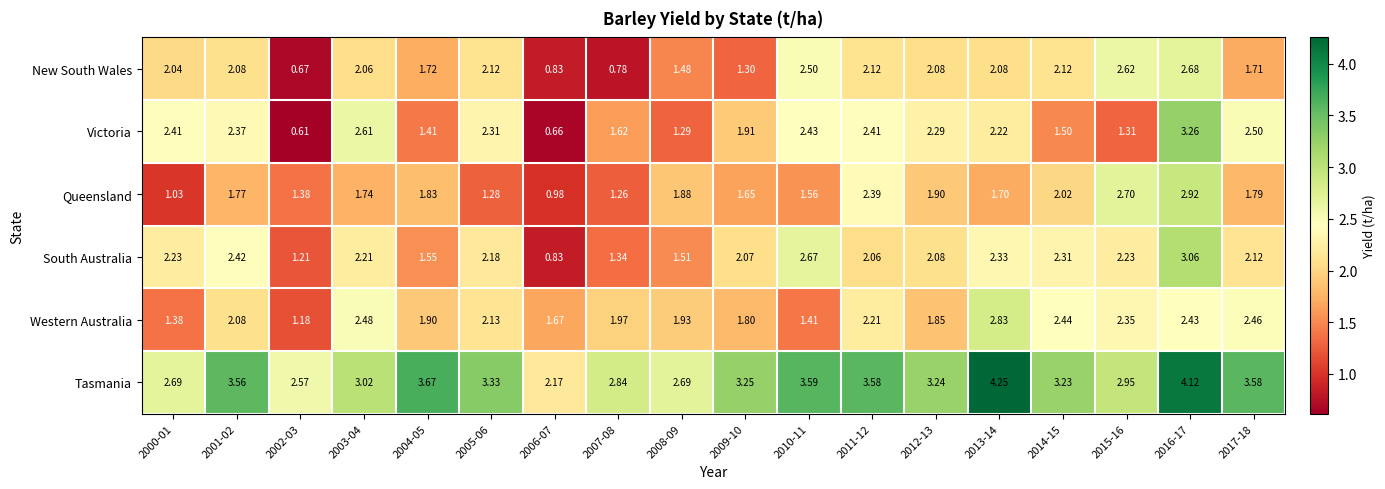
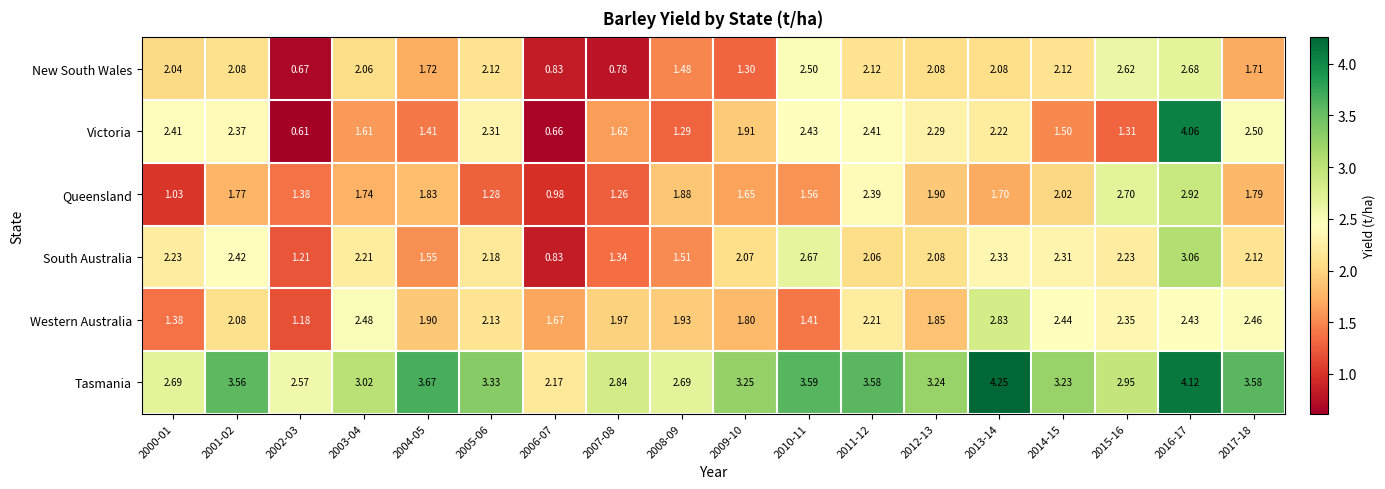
Victoria, 2003-04: 2.61 -> 1.61
Victoria, 2016-17: 3.26 -> 4.06
